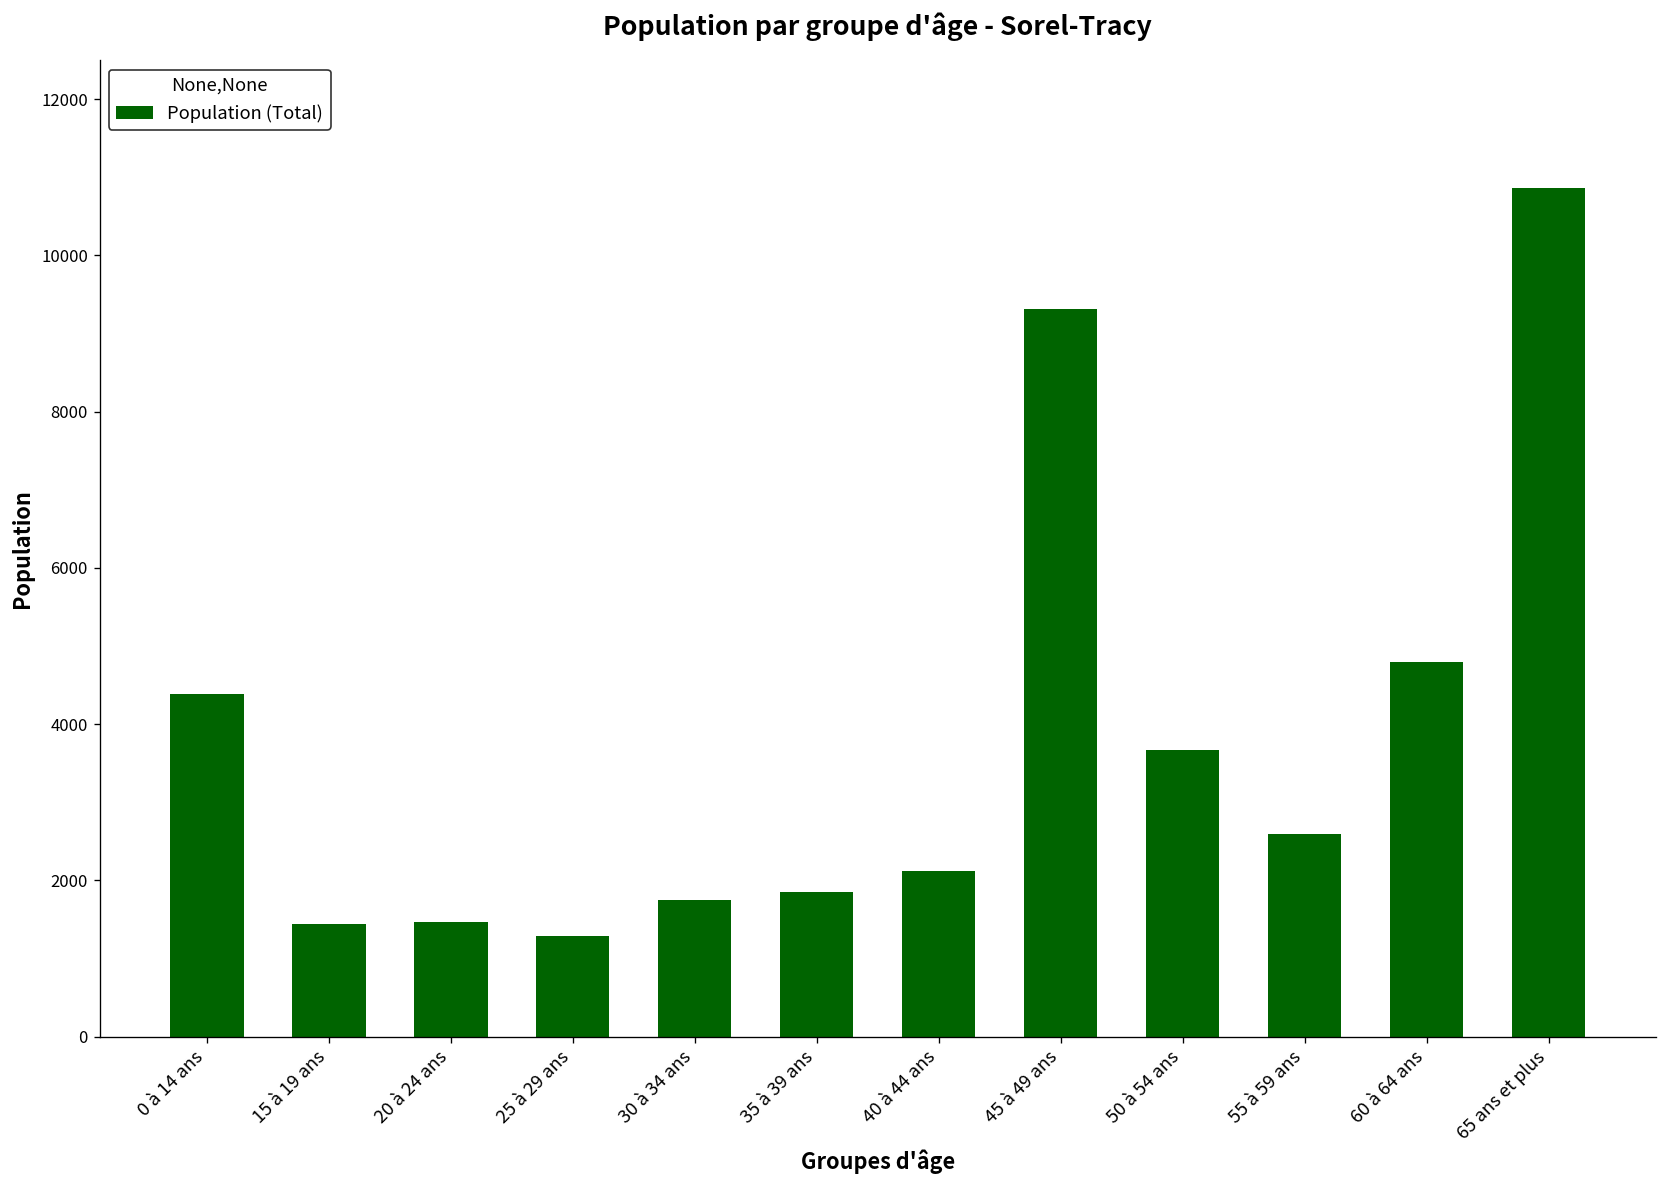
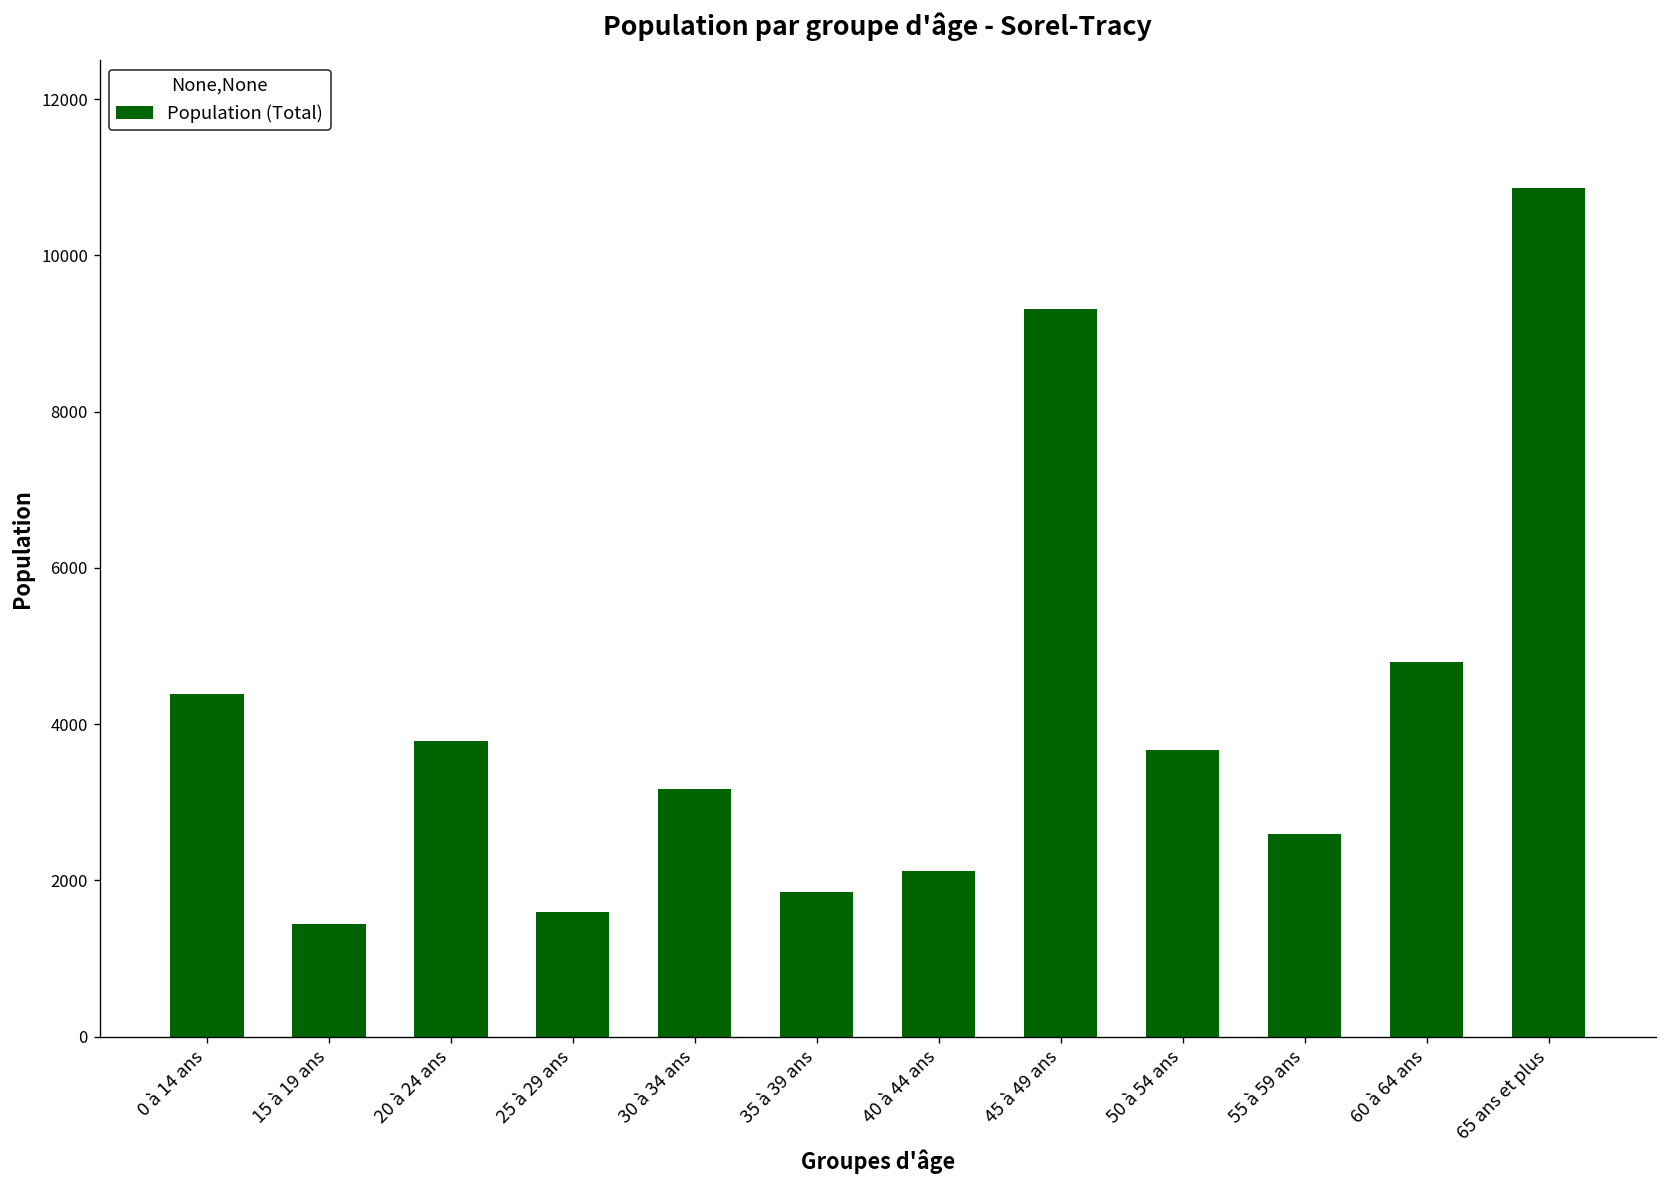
20 à 24 ans: 1500 -> 3800
25 à 29 ans: 1300 -> 1600
30 à 34 ans: 1800 -> 3200
